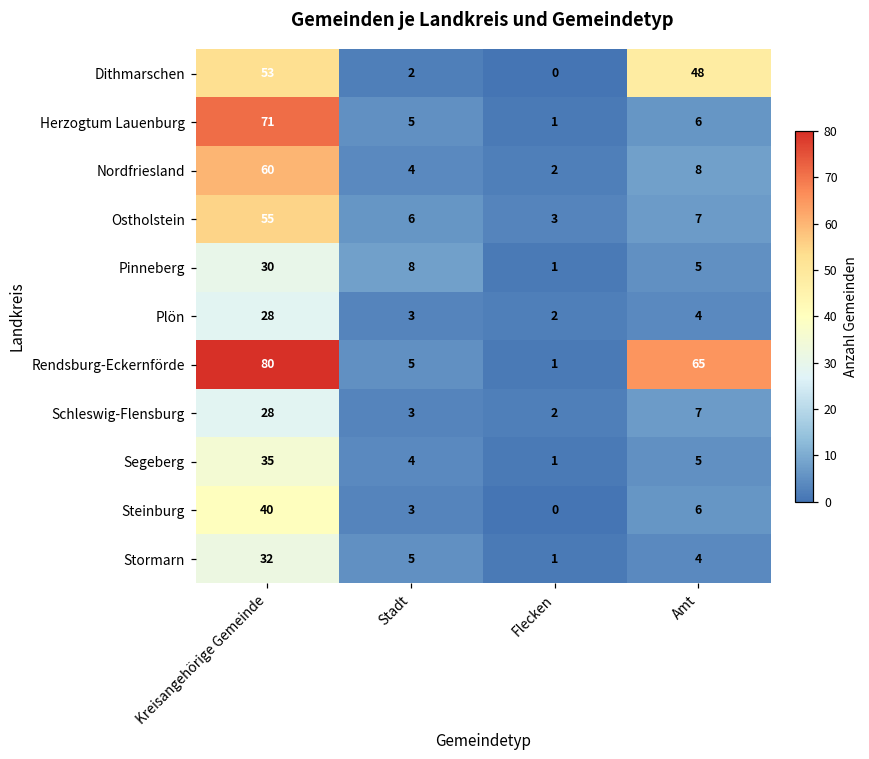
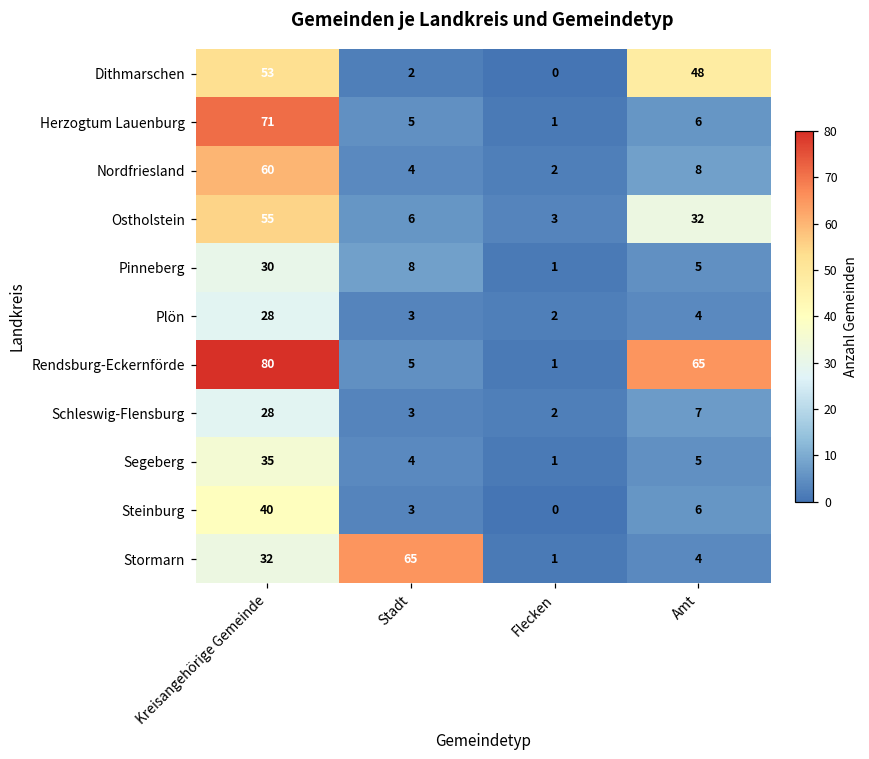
Ostholstein, Amt: 7 -> 32
Stormarn, Stadt: 5 -> 65
